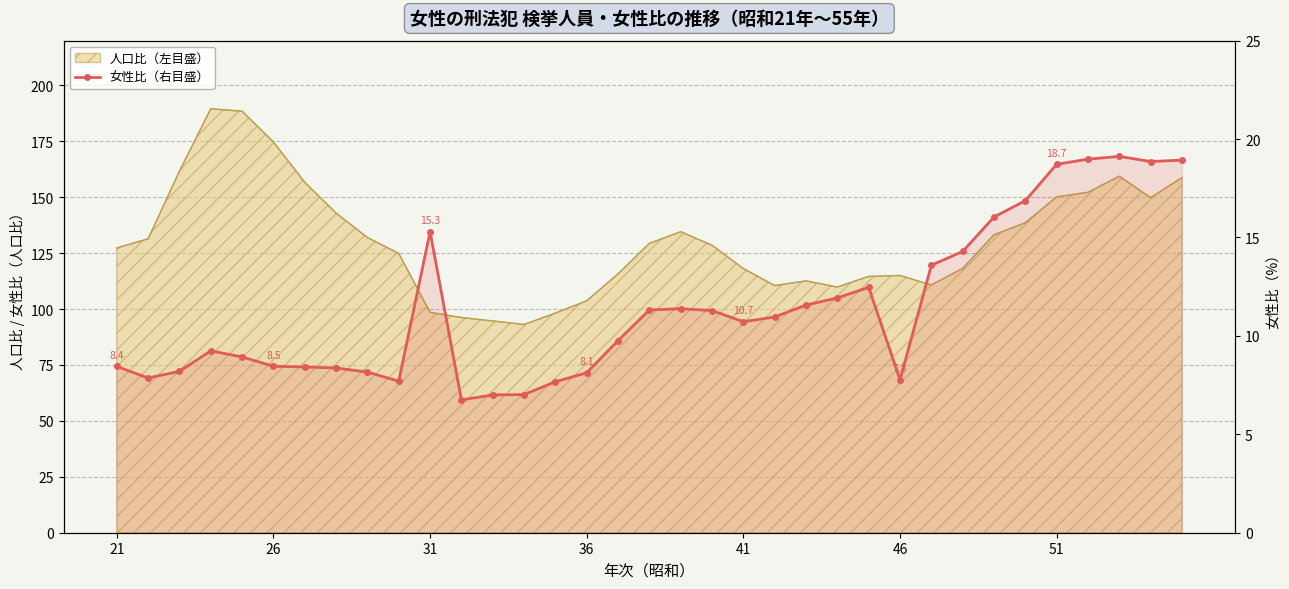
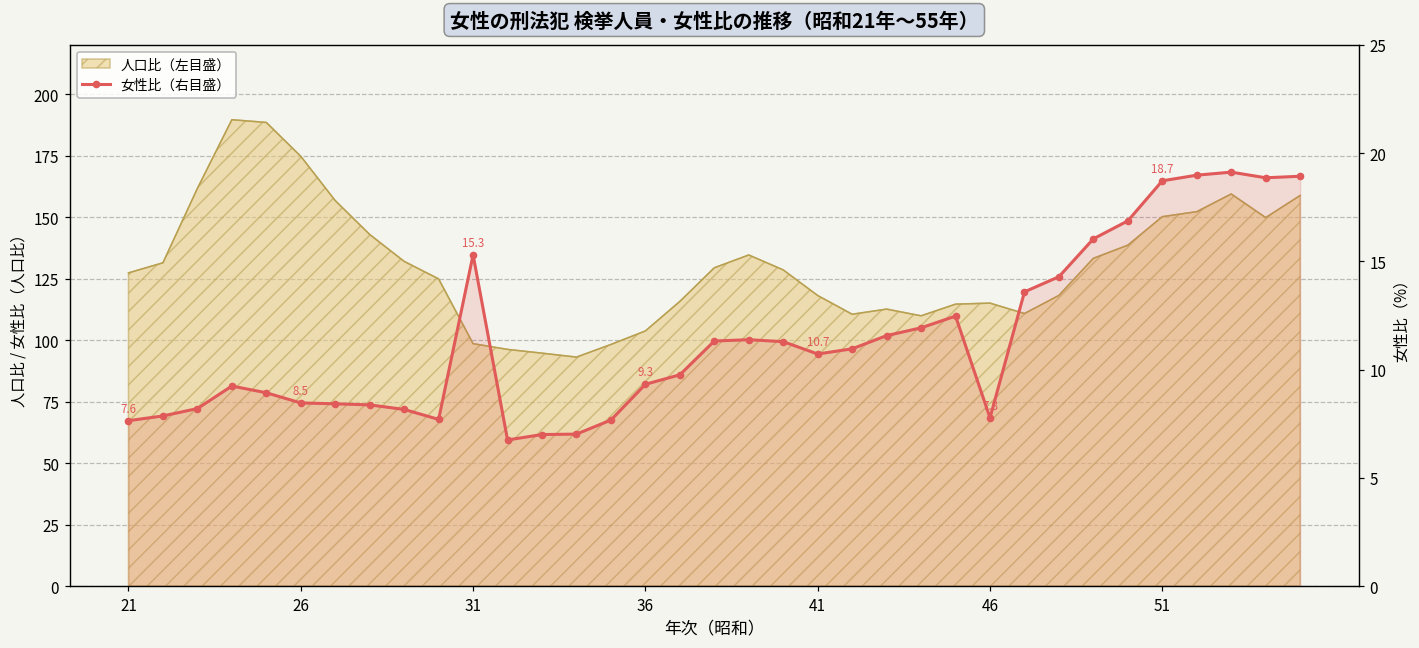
女性比（右目盛）, 21: 8.4 -> 7.6
女性比（右目盛）, 36: 8.1 -> 9.3
